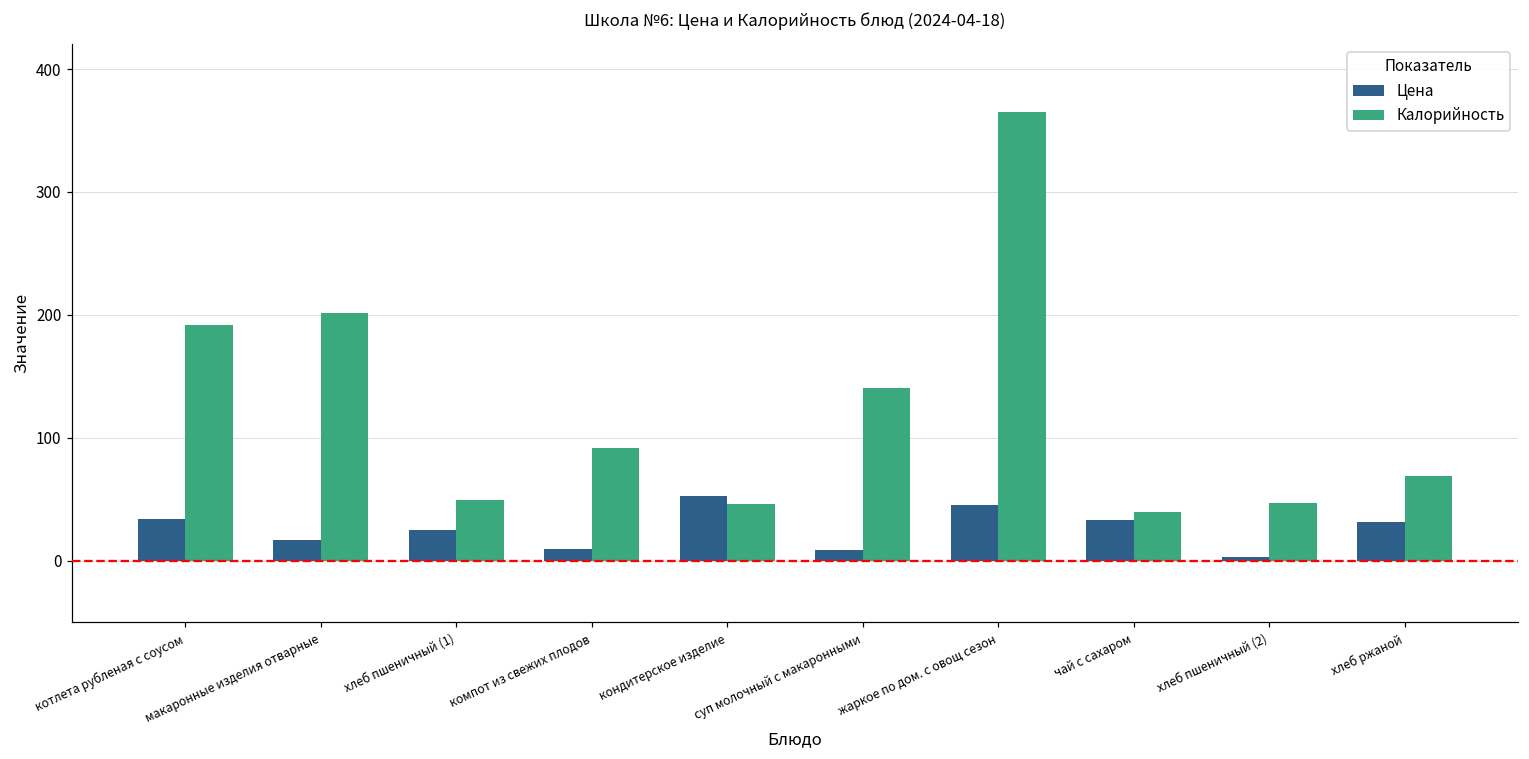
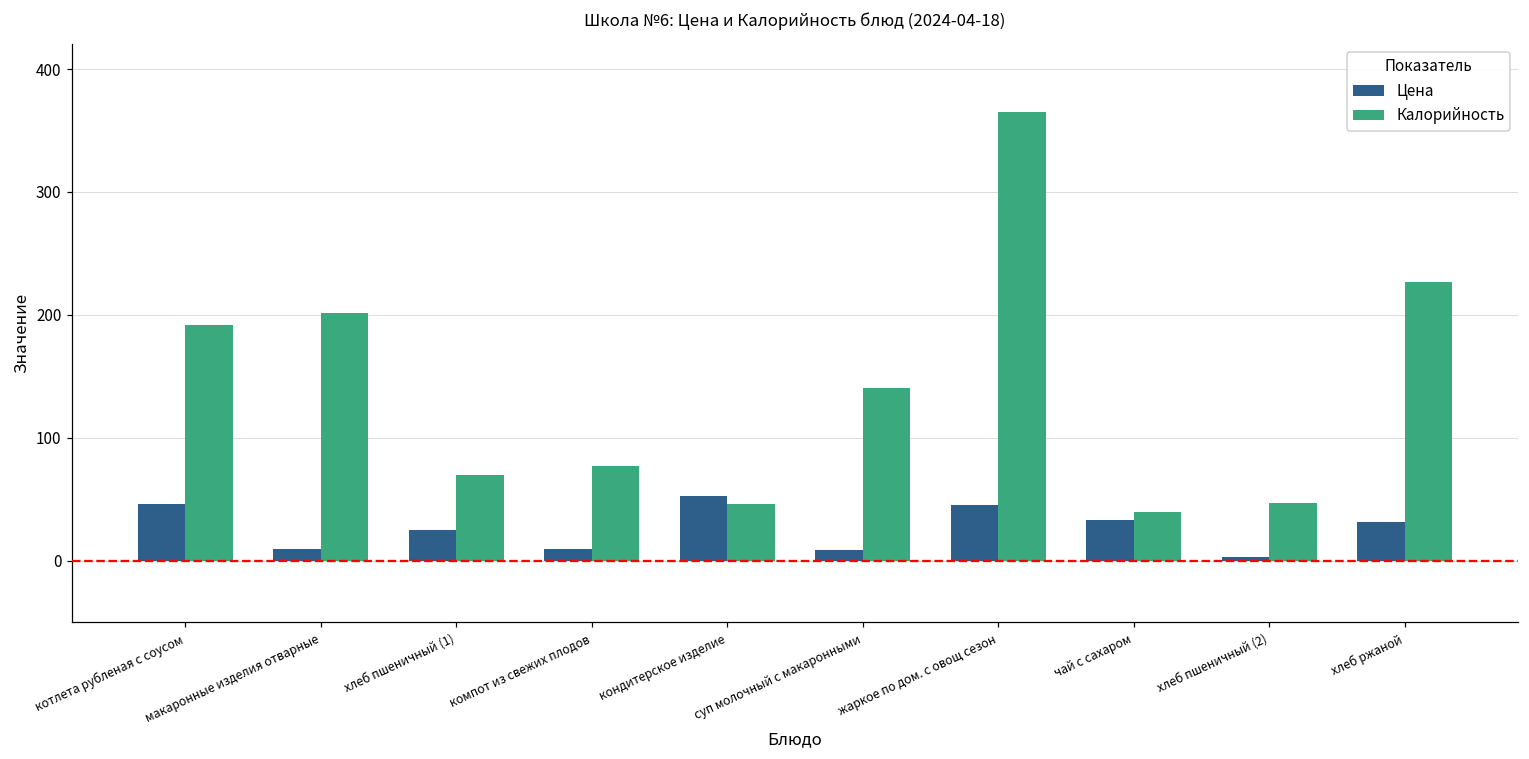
Цена, котлета рубленая с соусом: 34 -> 46
Цена, макаронные изделия отварные: 17 -> 10
Калорийность, хлеб пшеничный (1): 49 -> 70
Калорийность, компот из свежих плодов: 92 -> 77
Калорийность, хлеб ржаной: 69 -> 227
